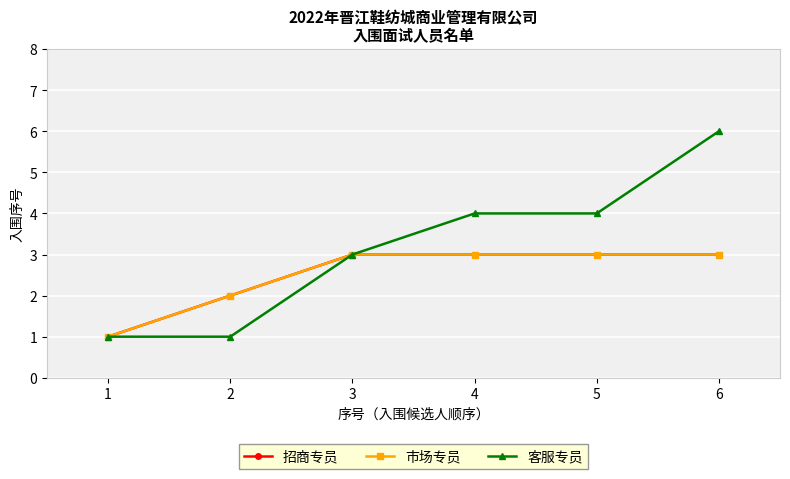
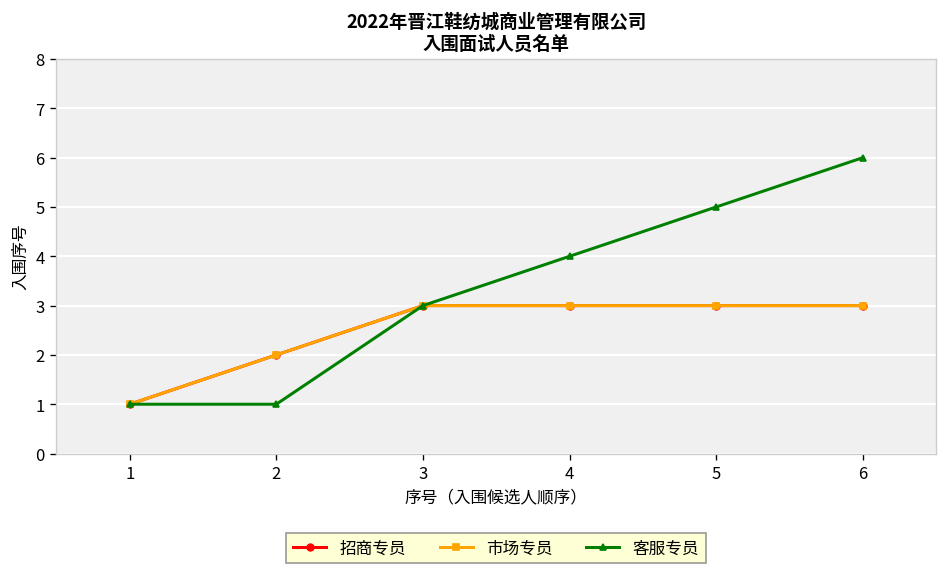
客服专员, 5: 4 -> 5
